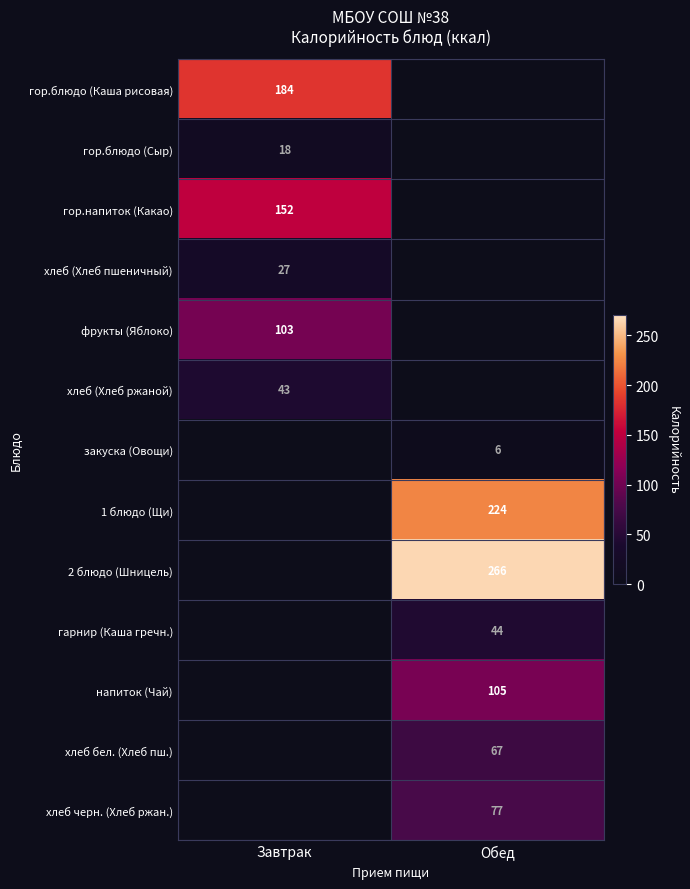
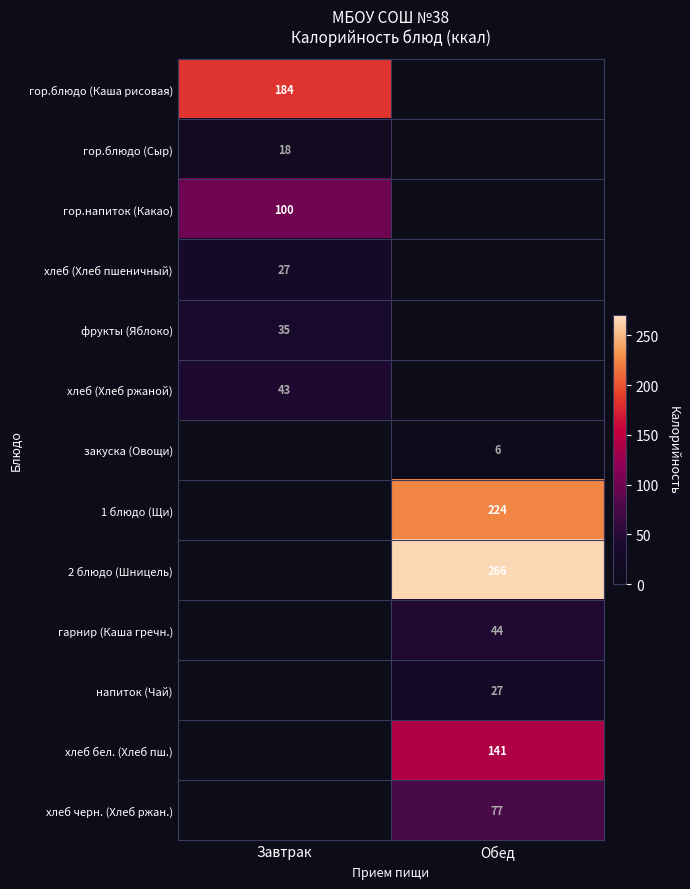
гор.напиток (Какао), Завтрак: 152 -> 100
фрукты (Яблоко), Завтрак: 103 -> 35
напиток (Чай), Обед: 105 -> 27
хлеб бел. (Хлеб пш.), Обед: 67 -> 141
